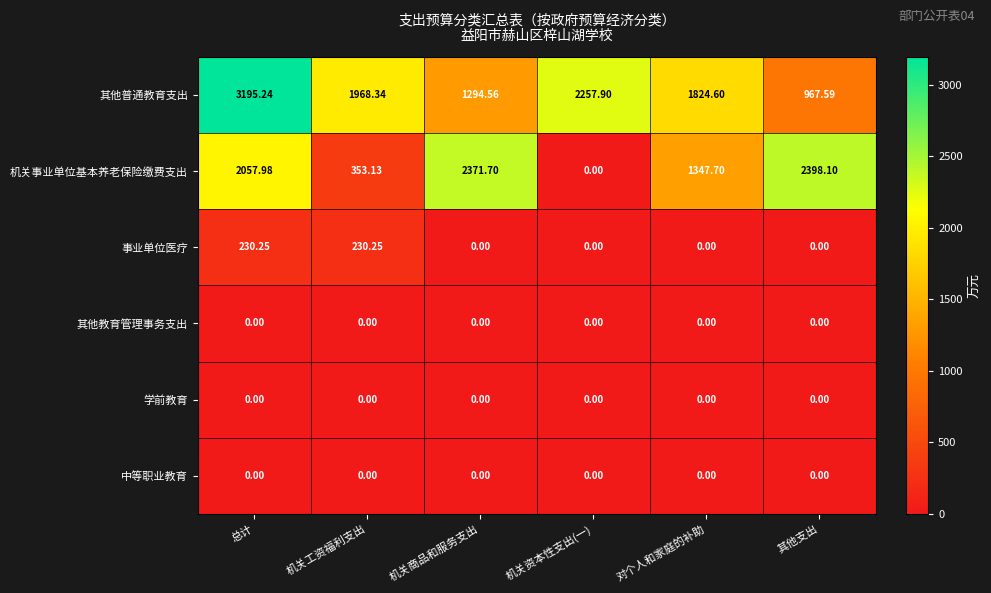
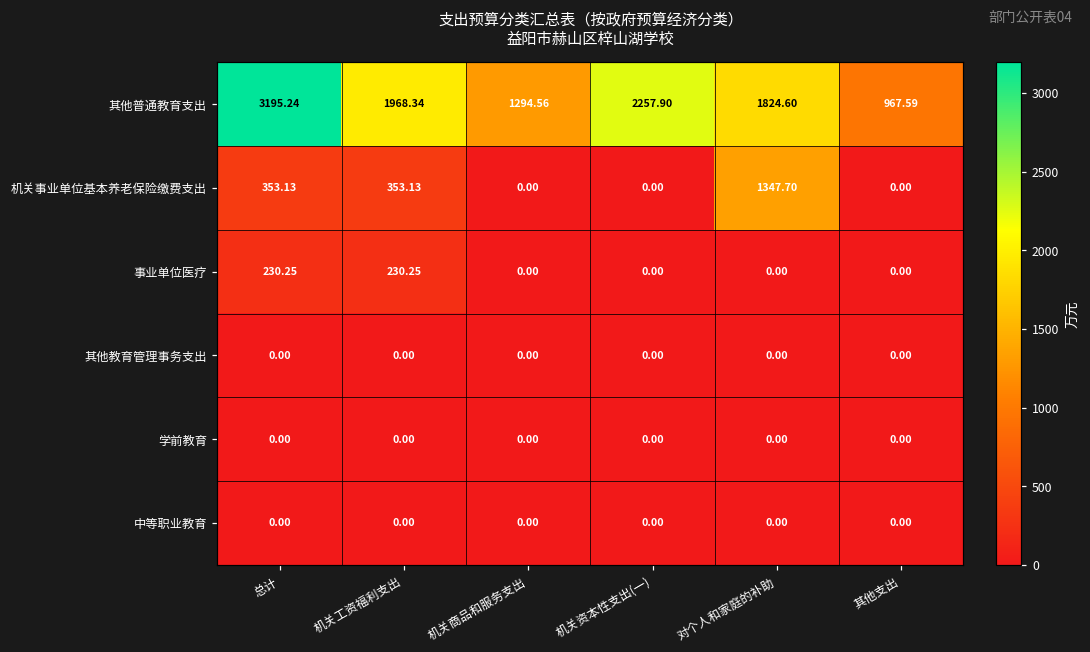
机关事业单位基本养老保险缴费支出, 总计: 2057.98 -> 353.13
机关事业单位基本养老保险缴费支出, 机关商品和服务支出: 2371.70 -> 0.00
机关事业单位基本养老保险缴费支出, 其他支出: 2398.10 -> 0.00
